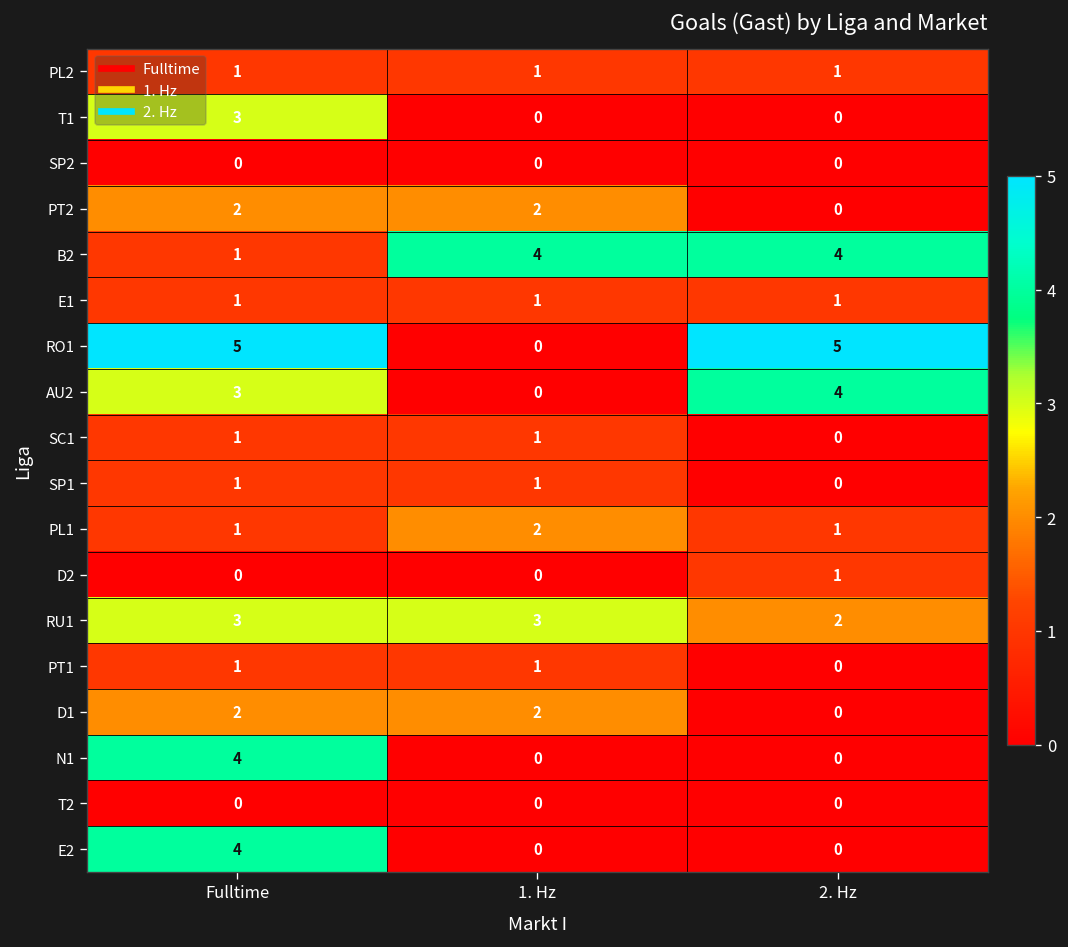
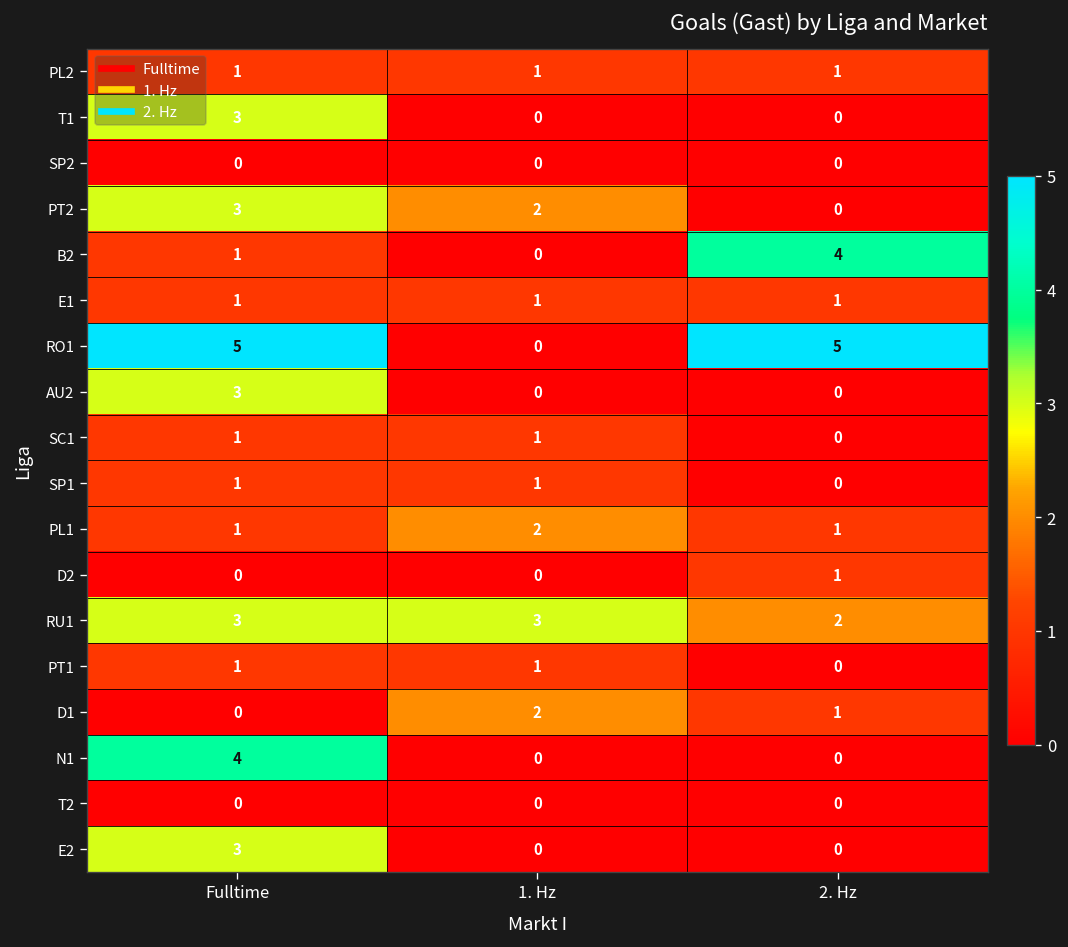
PT2, Fulltime: 2 -> 3
B2, 1. Hz: 4 -> 0
AU2, 2. Hz: 4 -> 0
D1, Fulltime: 2 -> 0
D1, 2. Hz: 0 -> 1
E2, Fulltime: 4 -> 3
